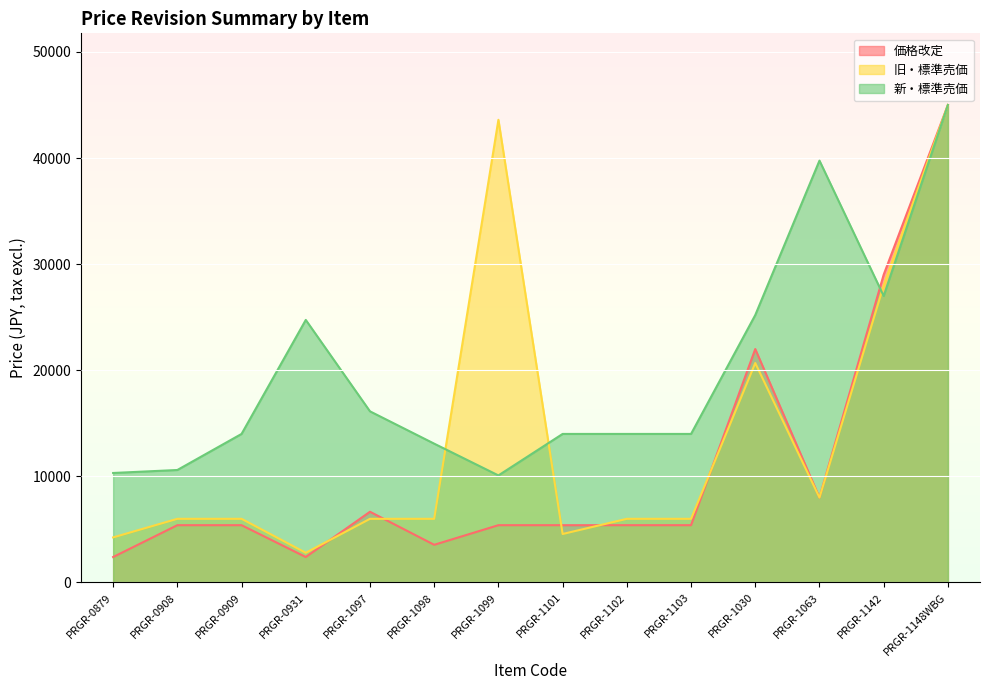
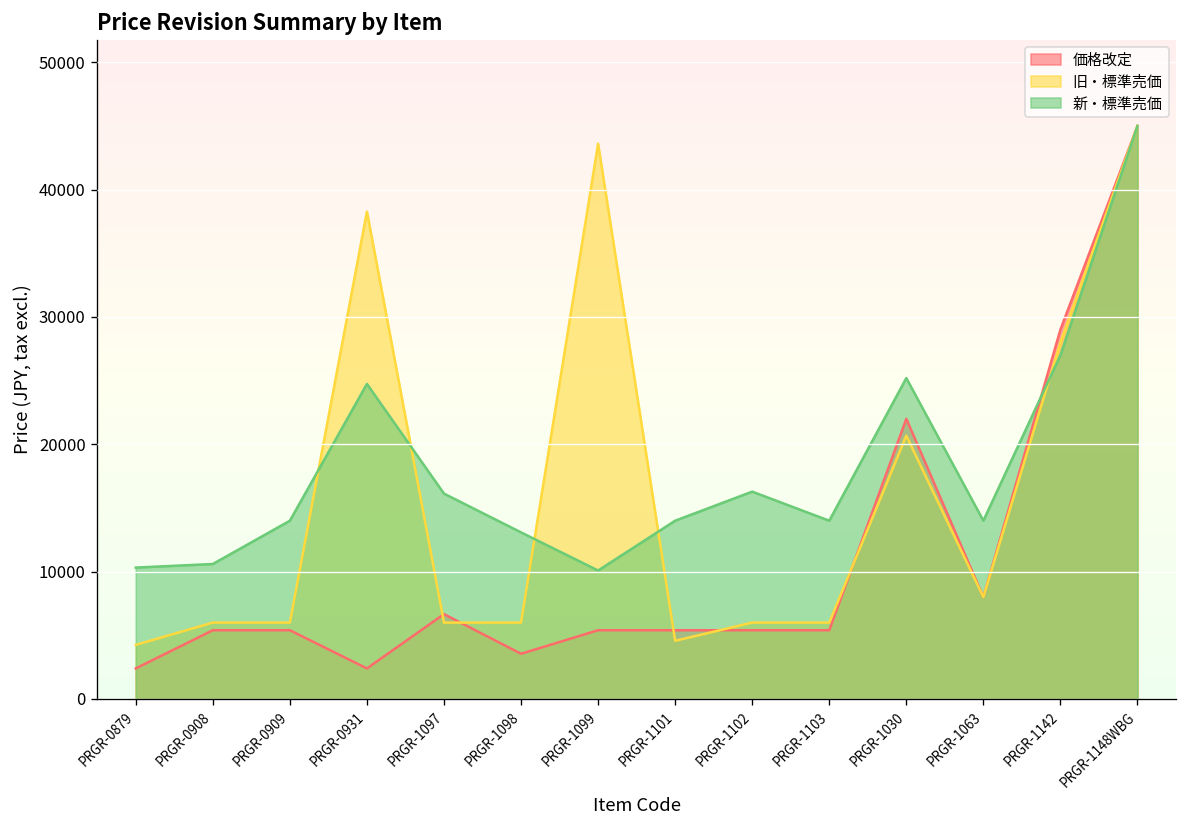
旧・標準売価, PRGR-0931: 2800 -> 38300
新・標準売価, PRGR-1102: 14000 -> 16300
新・標準売価, PRGR-1063: 39800 -> 14000
